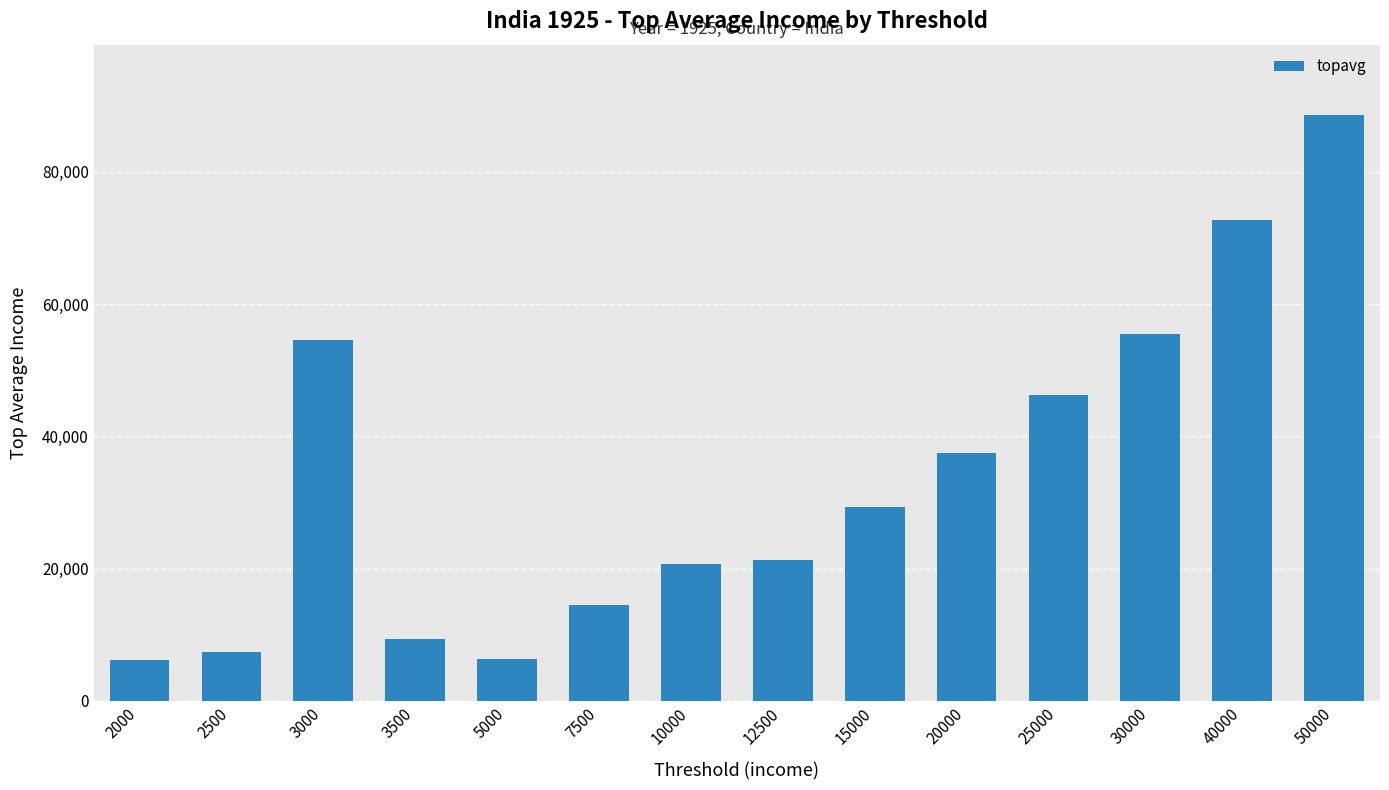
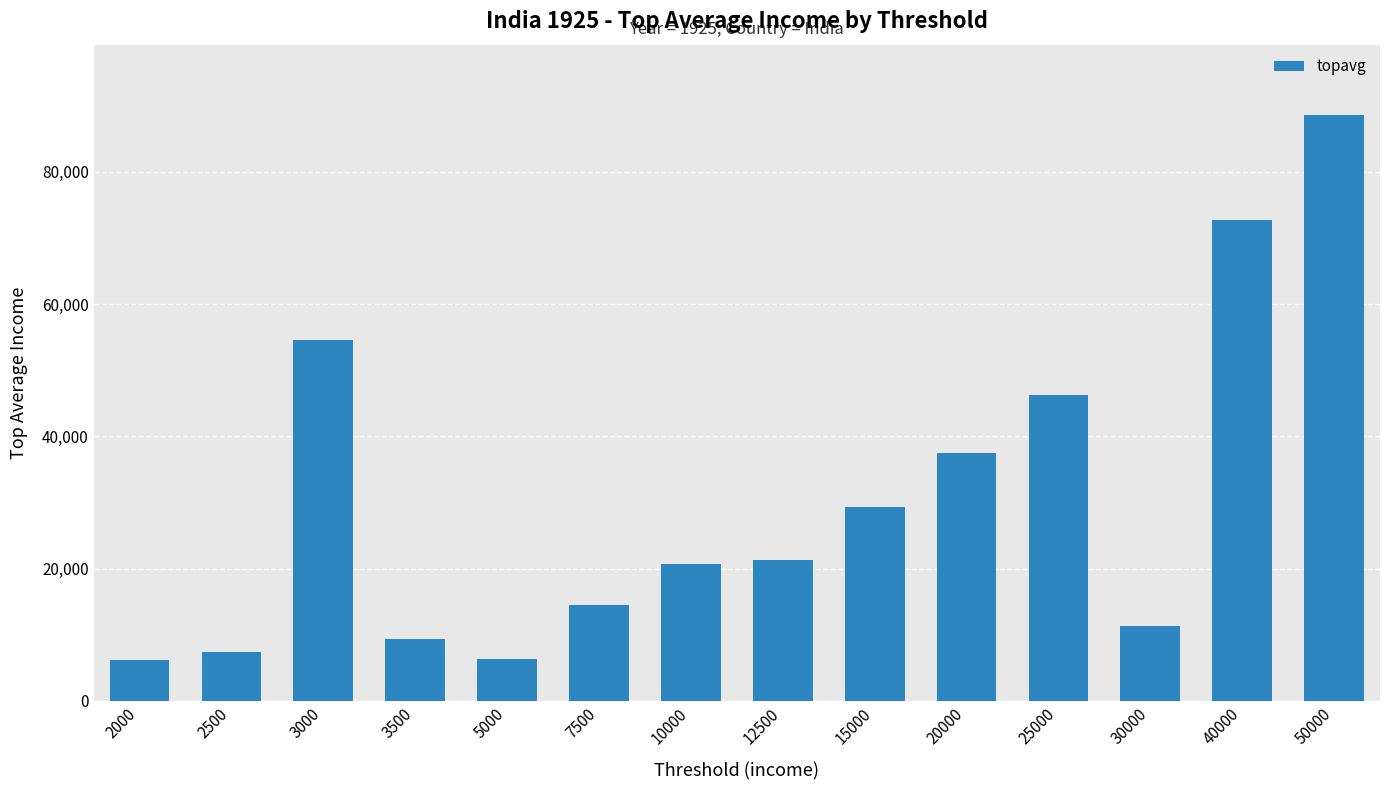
30000: 55,000 -> 11,000
